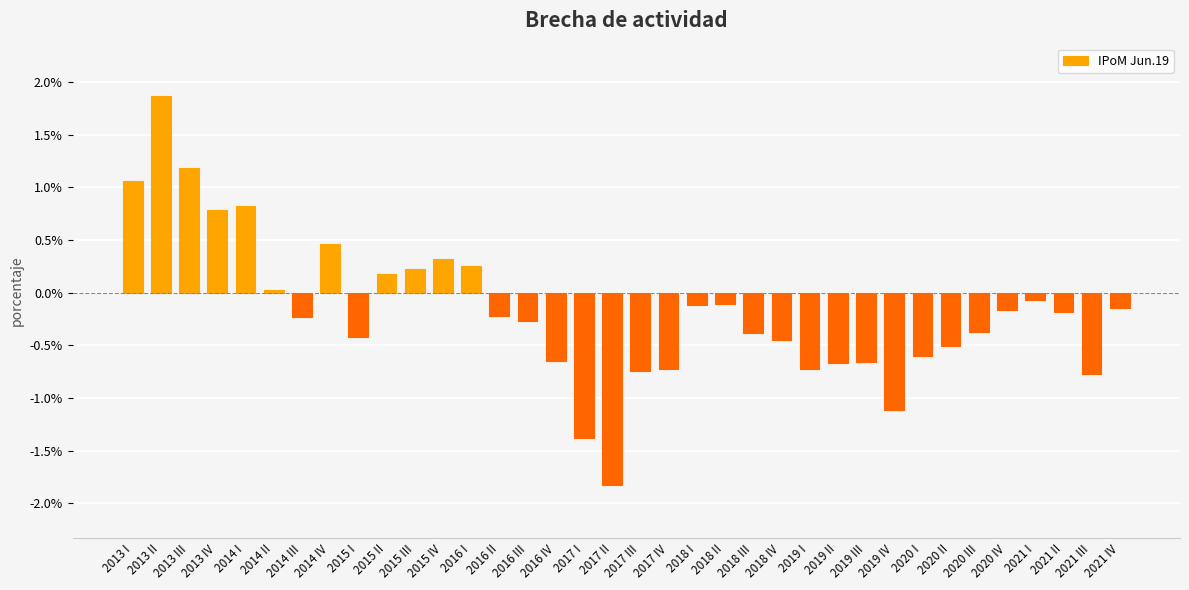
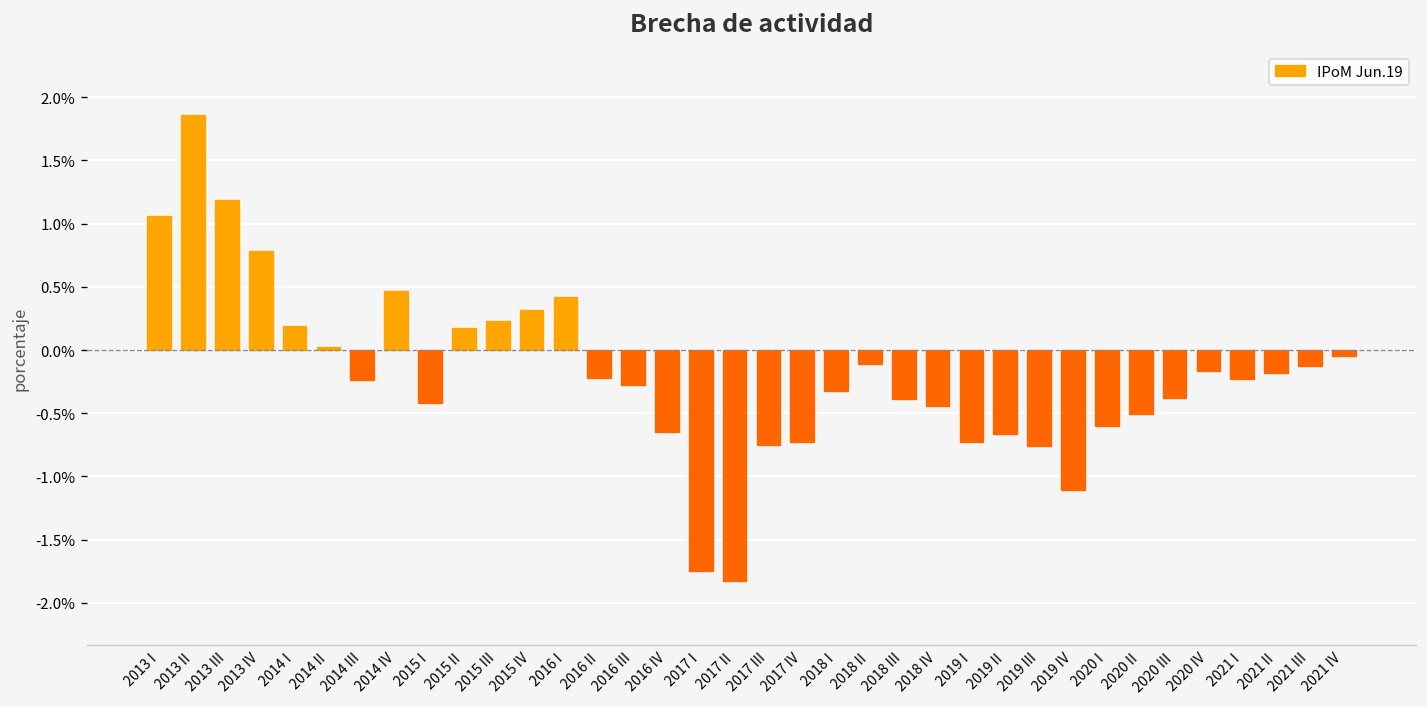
2014 I: 0.82% -> 0.19%
2016 I: 0.25% -> 0.42%
2017 I: -1.38% -> -1.74%
2018 I: -0.12% -> -0.32%
2019 III: -0.66% -> -0.76%
2021 I: -0.07% -> -0.23%
2021 III: -0.78% -> -0.13%
2021 IV: -0.15% -> -0.04%
